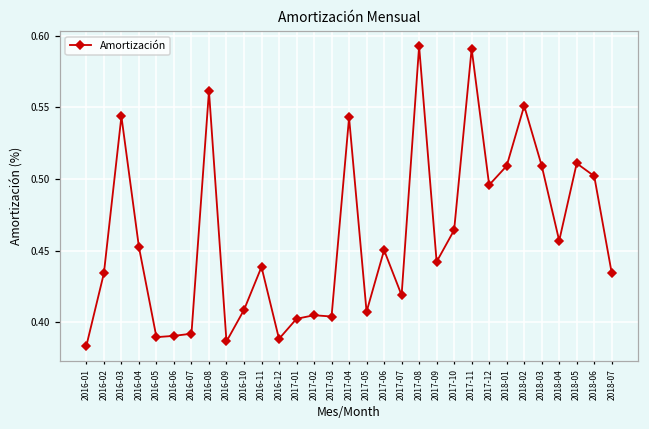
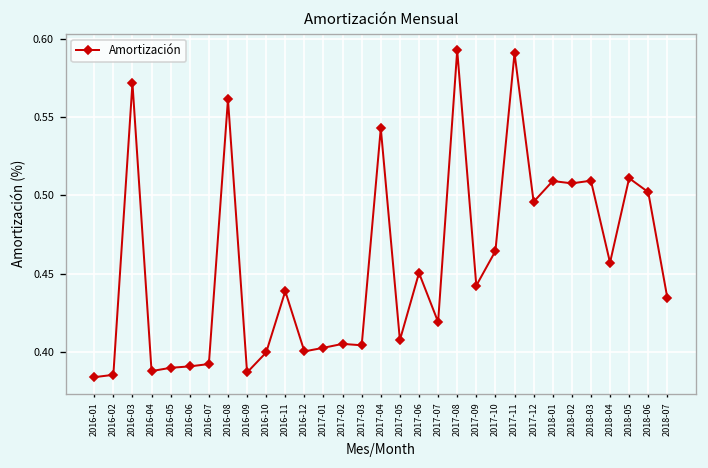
2016-02: 0.434 -> 0.385
2016-03: 0.544 -> 0.572
2016-04: 0.453 -> 0.388
2016-10: 0.409 -> 0.400
2016-12: 0.389 -> 0.400
2018-02: 0.551 -> 0.508
